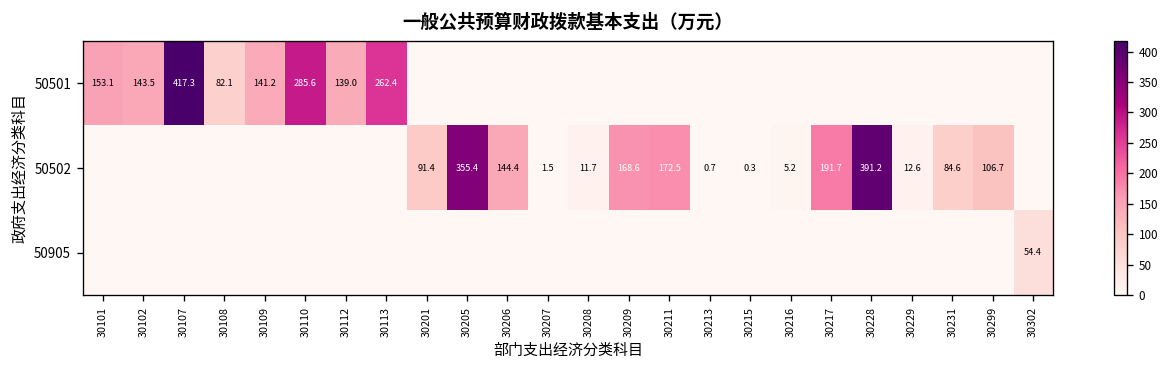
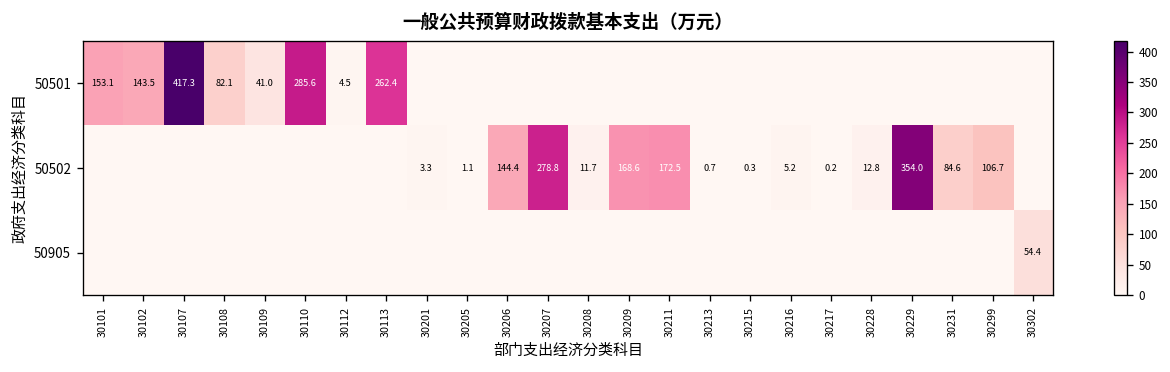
50501, 30109: 141.2 -> 41.0
50501, 30112: 139.0 -> 4.5
50502, 30201: 91.4 -> 3.3
50502, 30205: 355.4 -> 1.1
50502, 30207: 1.5 -> 278.8
50502, 30217: 191.7 -> 0.2
50502, 30228: 391.2 -> 12.8
50502, 30229: 12.6 -> 354.0
